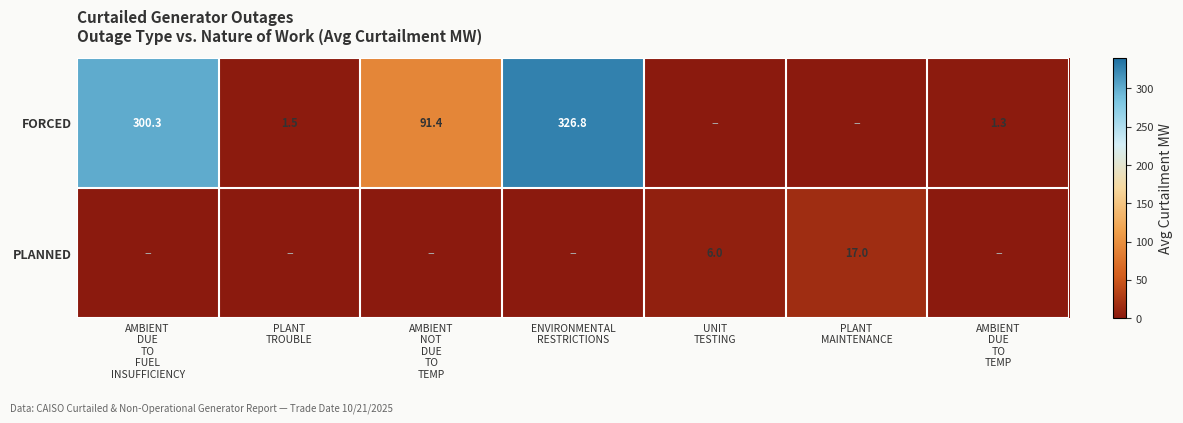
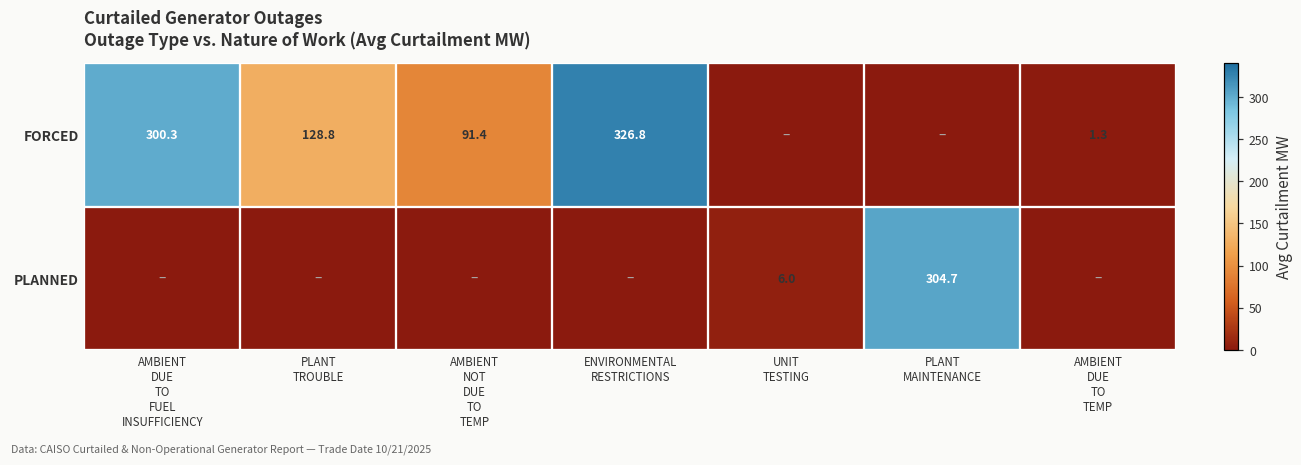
FORCED, PLANT TROUBLE: 1.5 -> 128.8
PLANNED, PLANT MAINTENANCE: 17.0 -> 304.7
